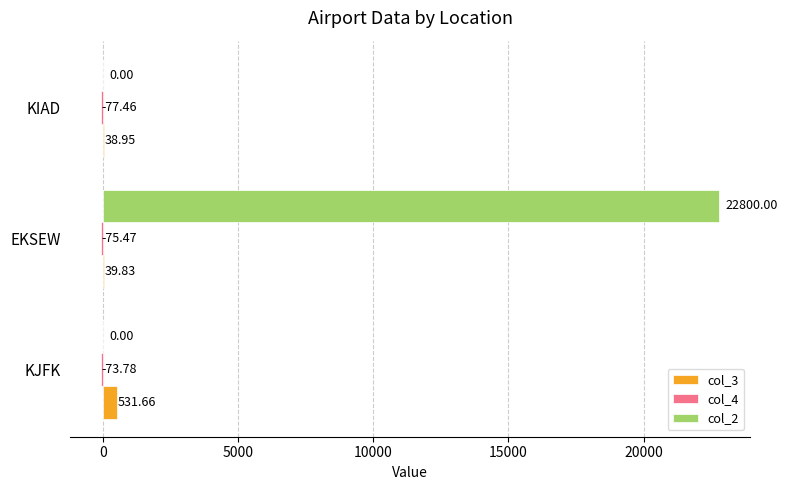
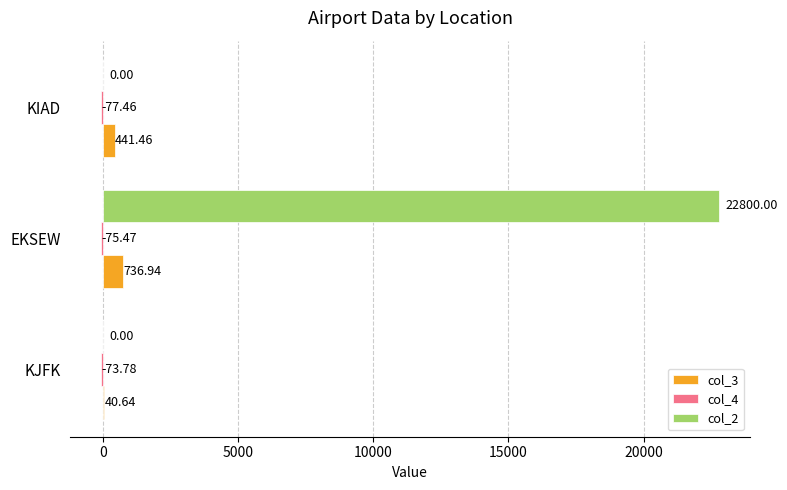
col_3, KIAD: 38.95 -> 441.46
col_3, EKSEW: 39.83 -> 736.94
col_3, KJFK: 531.66 -> 40.64
